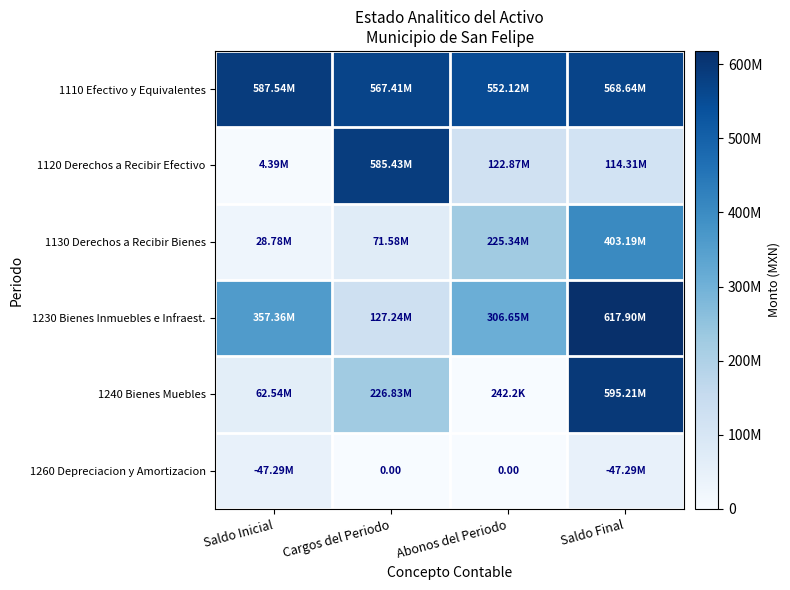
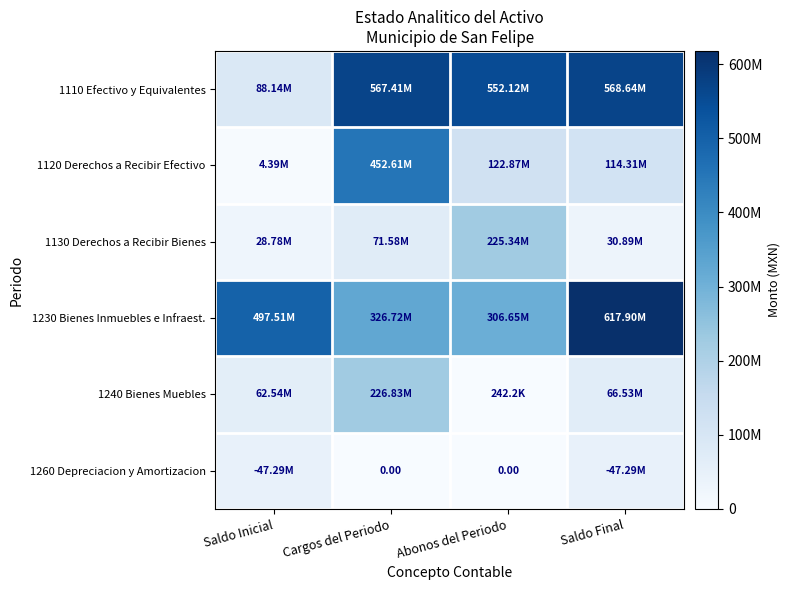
1110 Efectivo y Equivalentes, Saldo Inicial: 587.54M -> 88.14M
1120 Derechos a Recibir Efectivo, Cargos del Periodo: 585.43M -> 452.61M
1130 Derechos a Recibir Bienes, Saldo Final: 403.19M -> 30.89M
1230 Bienes Inmuebles e Infraest., Saldo Inicial: 357.36M -> 497.51M
1230 Bienes Inmuebles e Infraest., Cargos del Periodo: 127.24M -> 326.72M
1240 Bienes Muebles, Saldo Final: 595.21M -> 66.53M
